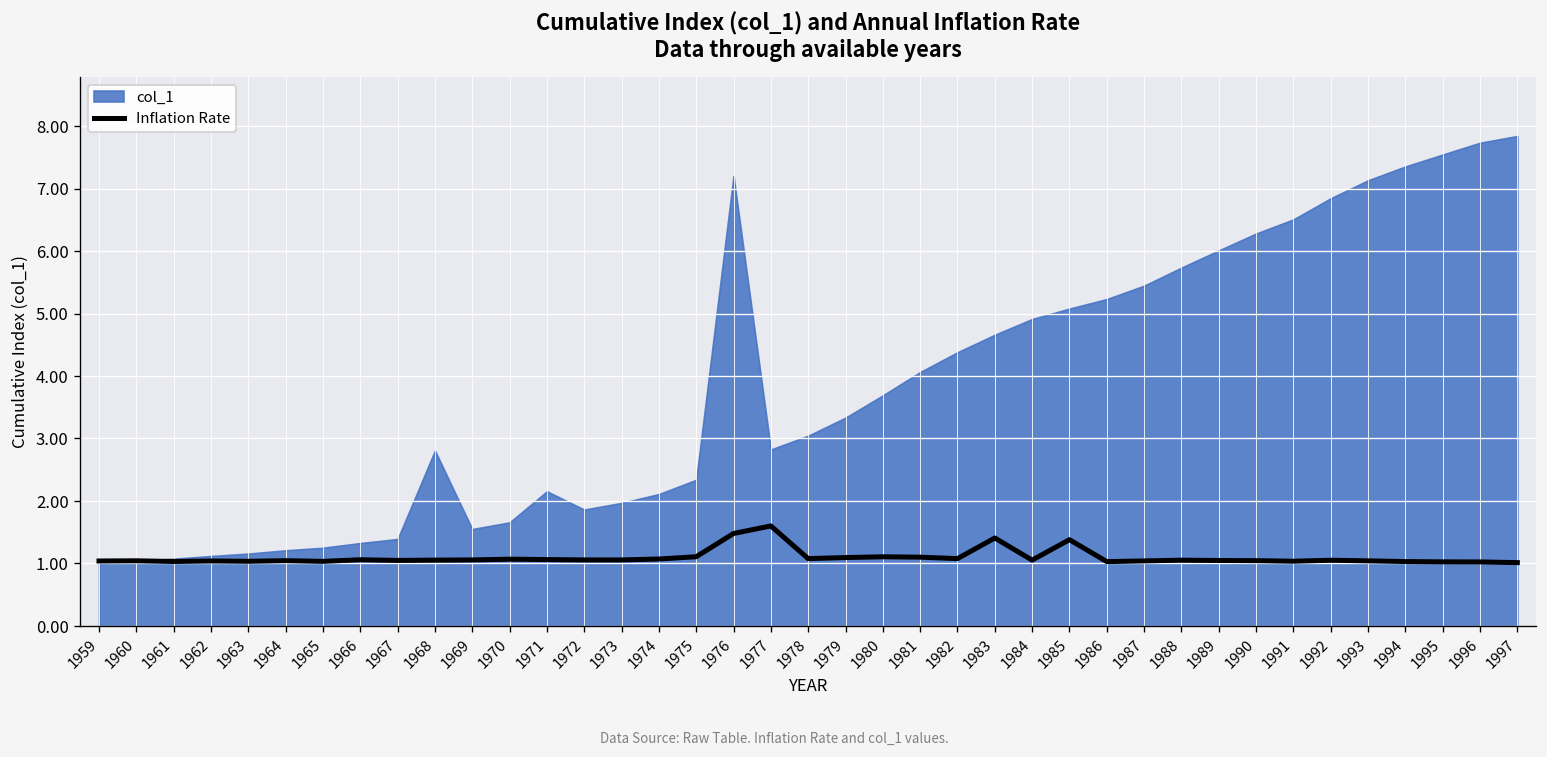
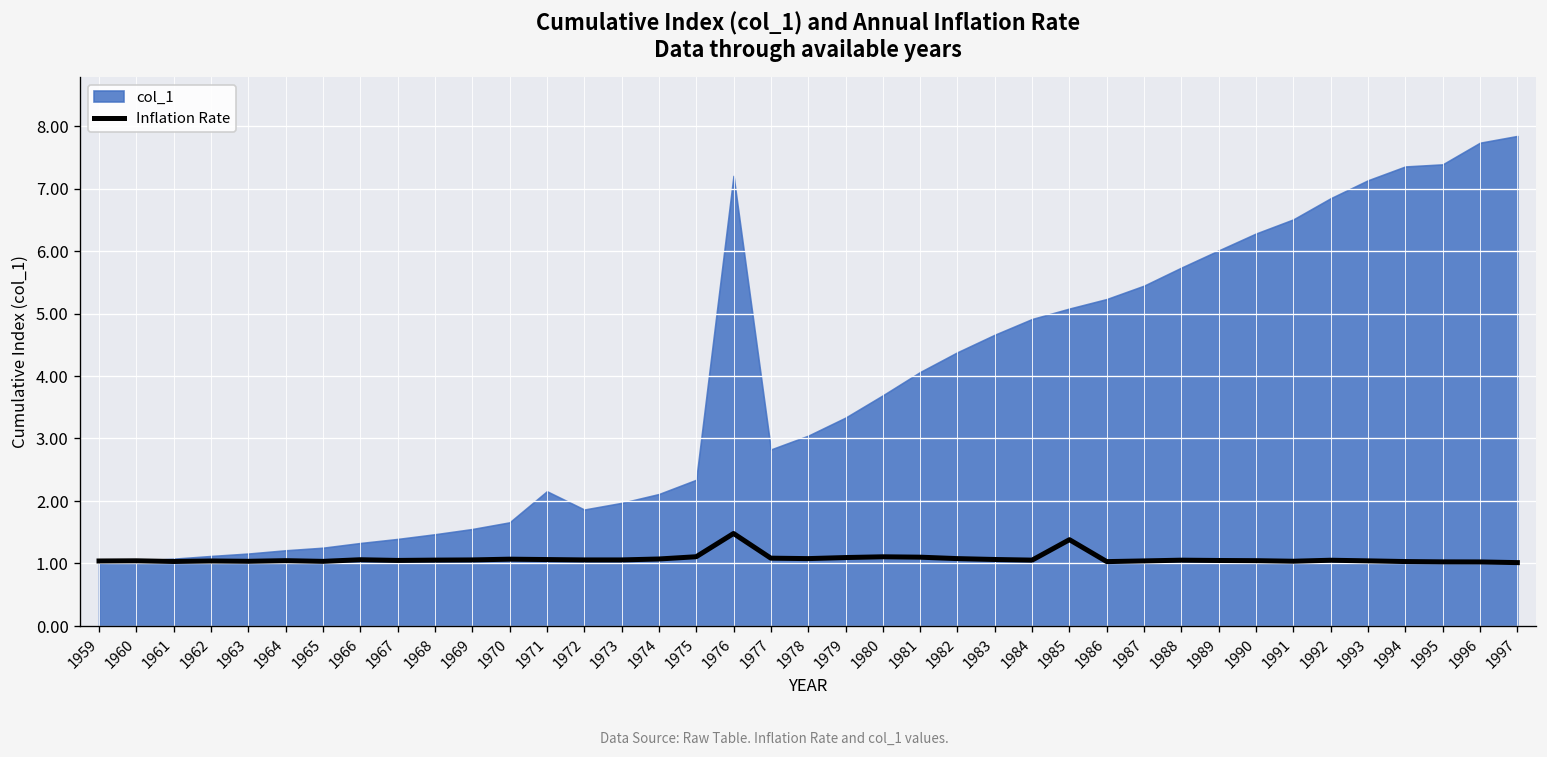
col_1, 1968: 2.8 -> 1.5
Inflation Rate, 1977: 1.6 -> 1.1
Inflation Rate, 1983: 1.4 -> 1.1
col_1, 1995: 7.5 -> 7.4
